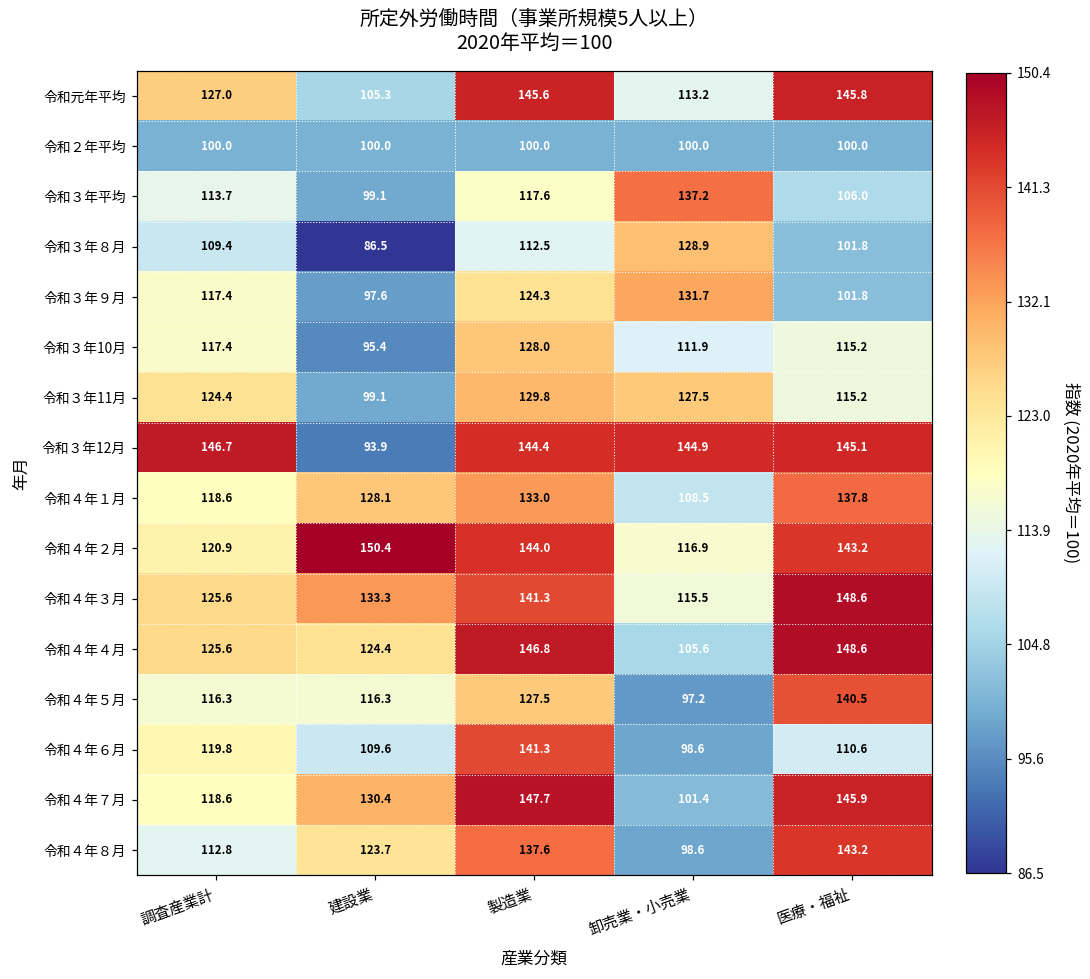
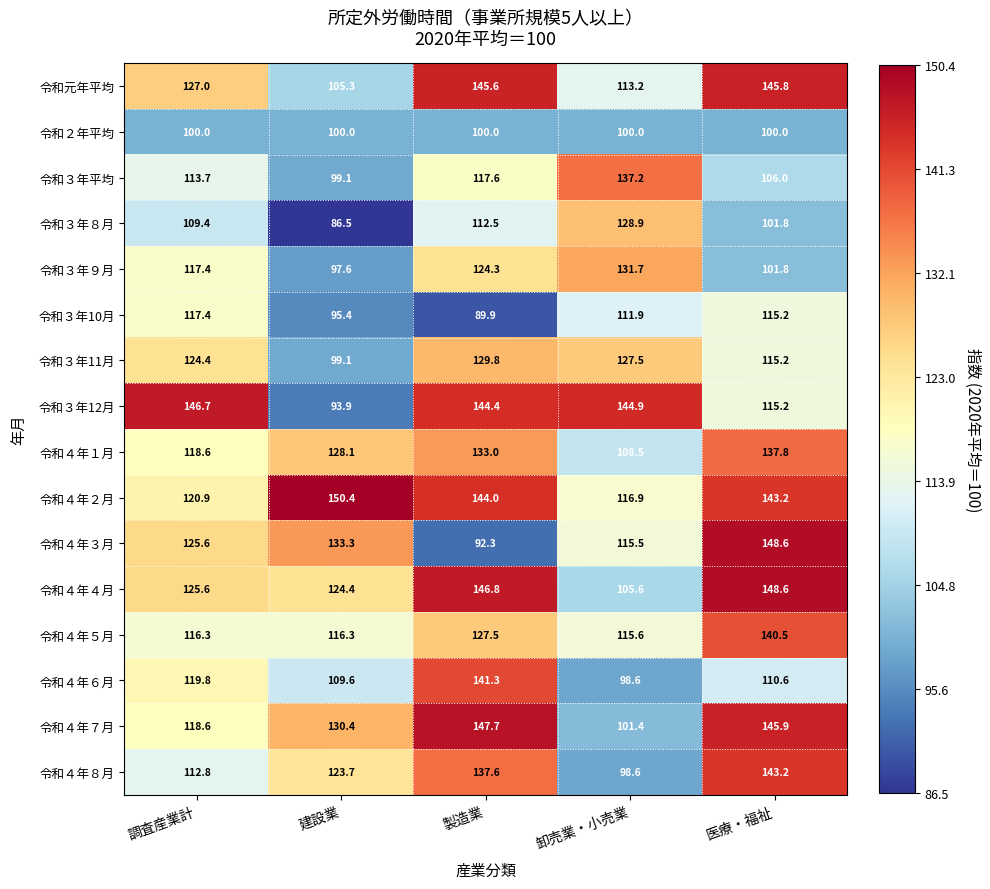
令和３年10月, 製造業: 128.0 -> 89.9
令和３年12月, 医療・福祉: 145.1 -> 115.2
令和４年３月, 製造業: 141.3 -> 92.3
令和４年５月, 卸売業・小売業: 97.2 -> 115.6
